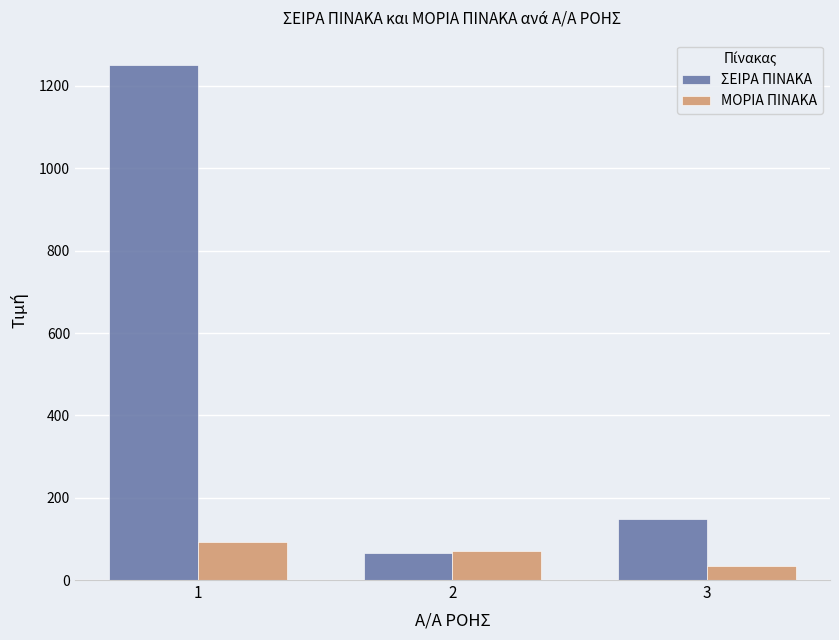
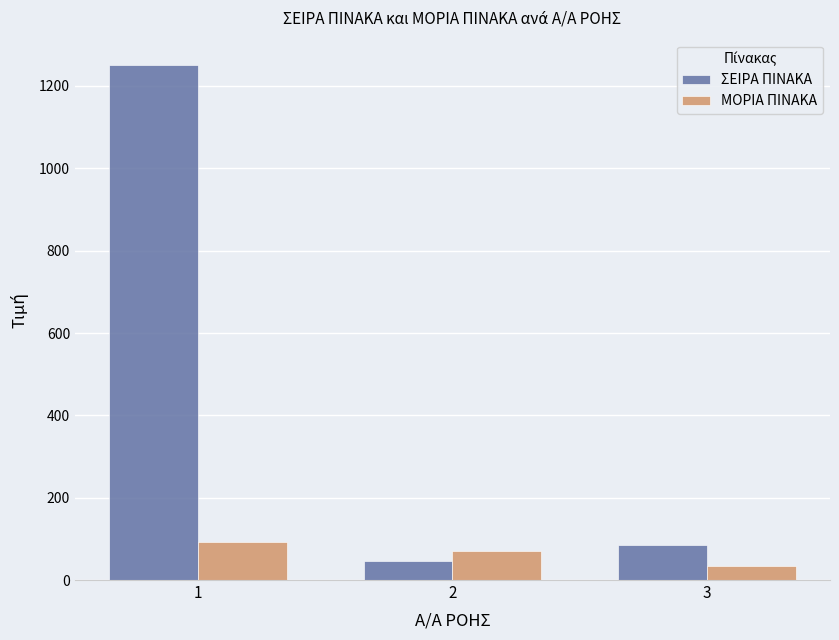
ΣΕΙΡΑ ΠΙΝΑΚΑ, 2: 70 -> 50
ΣΕΙΡΑ ΠΙΝΑΚΑ, 3: 150 -> 80
